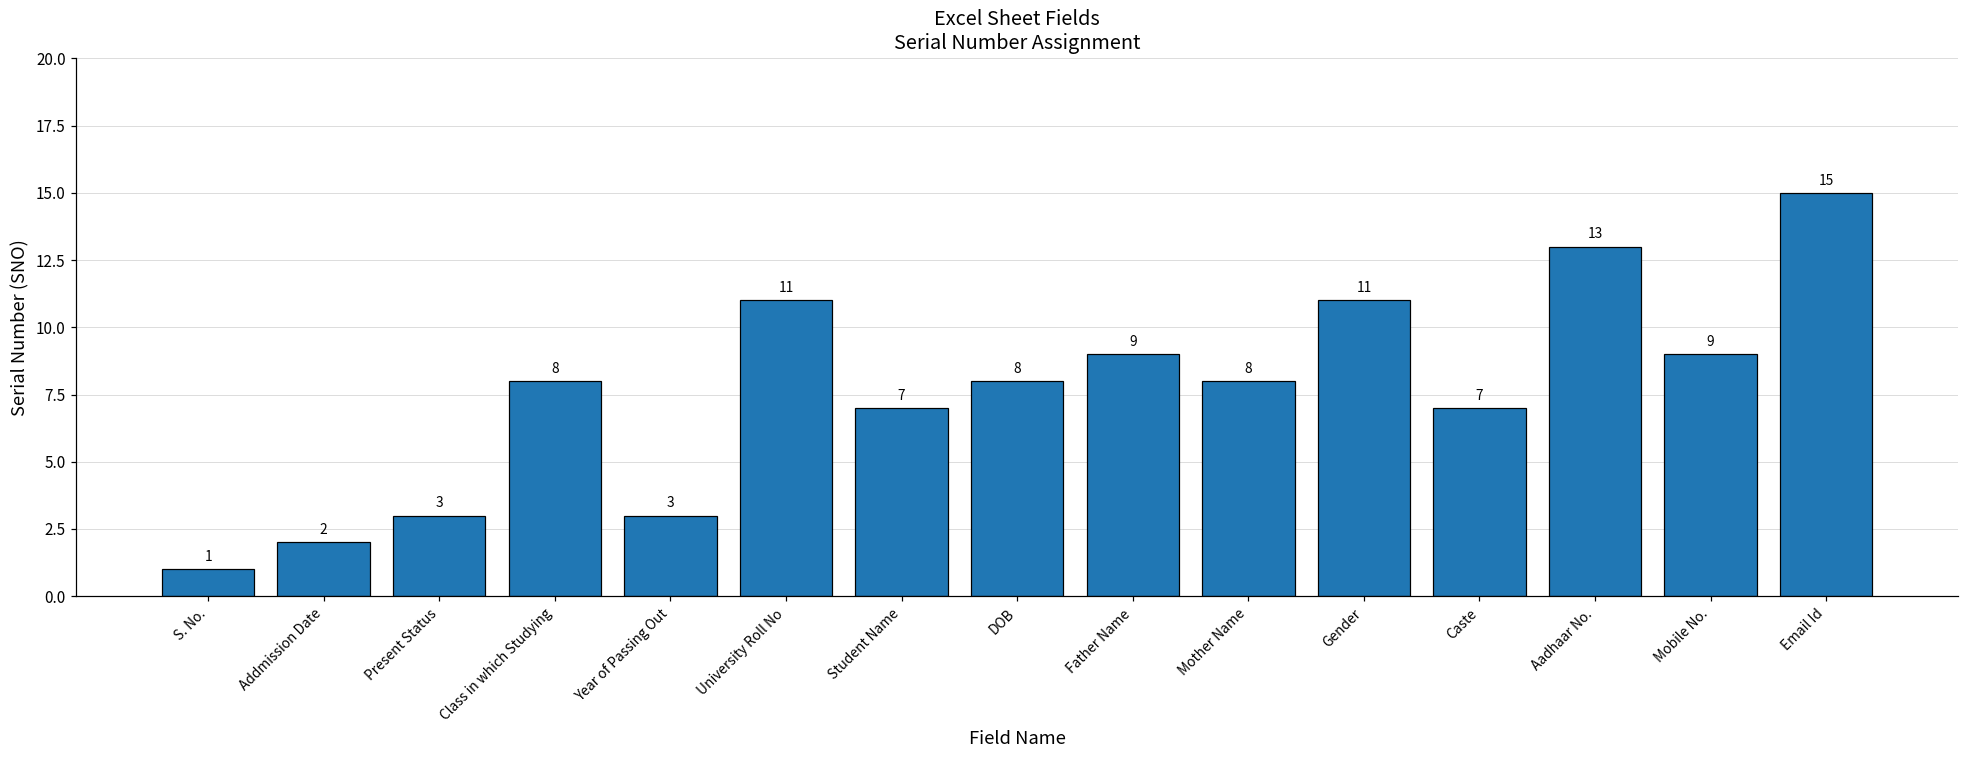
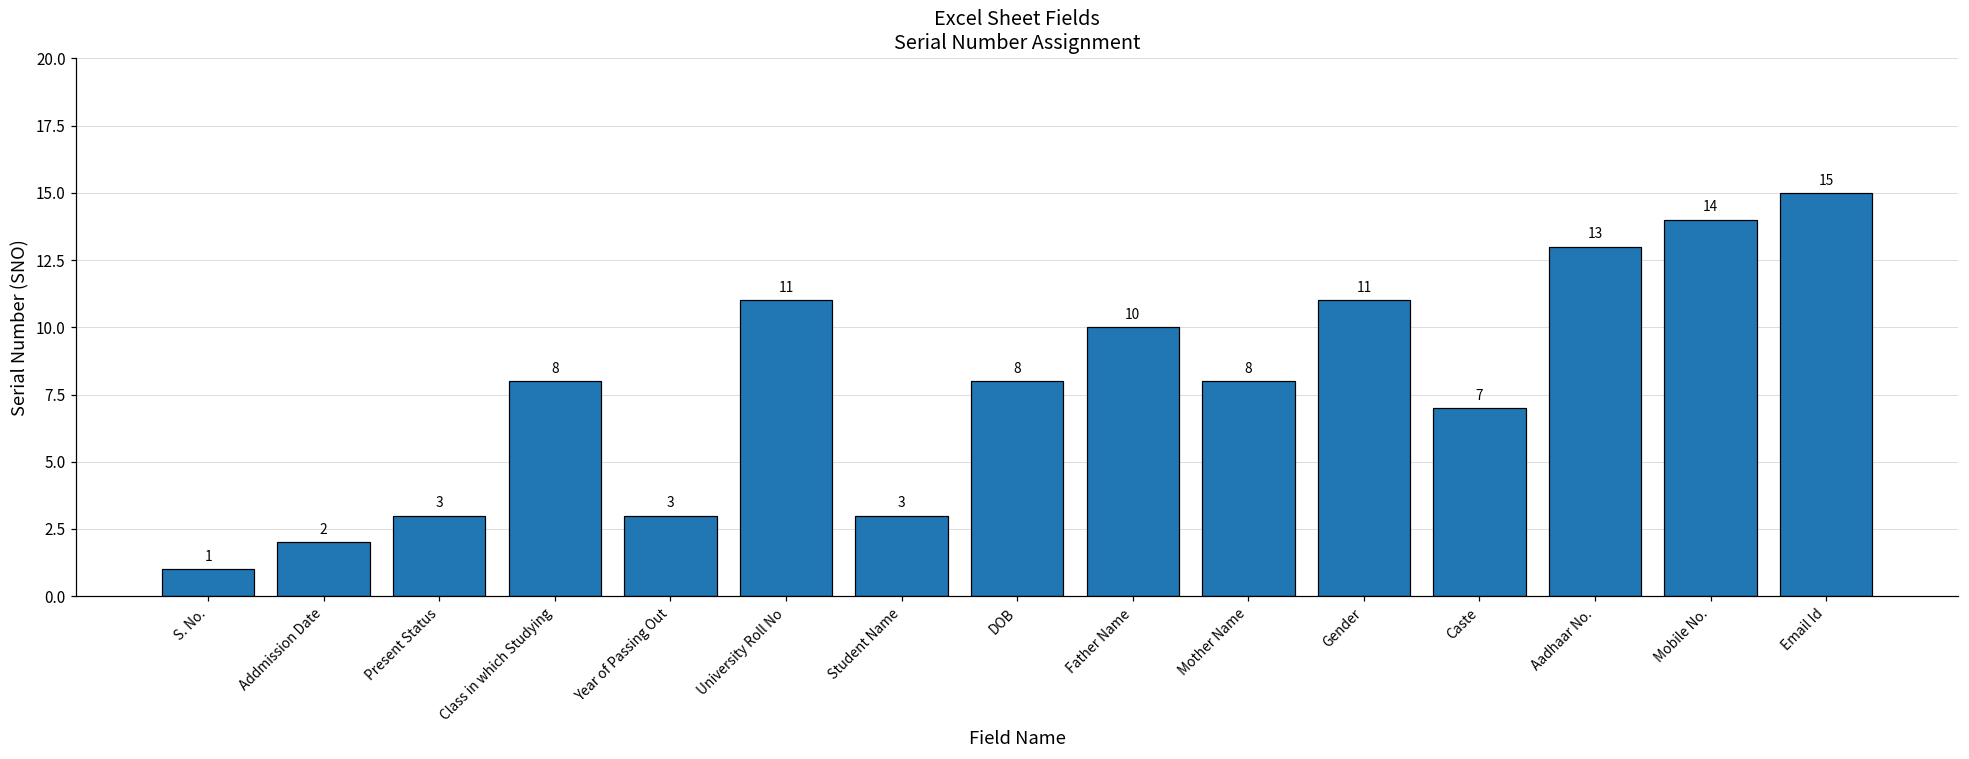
Student Name: 7 -> 3
Father Name: 9 -> 10
Mobile No.: 9 -> 14
